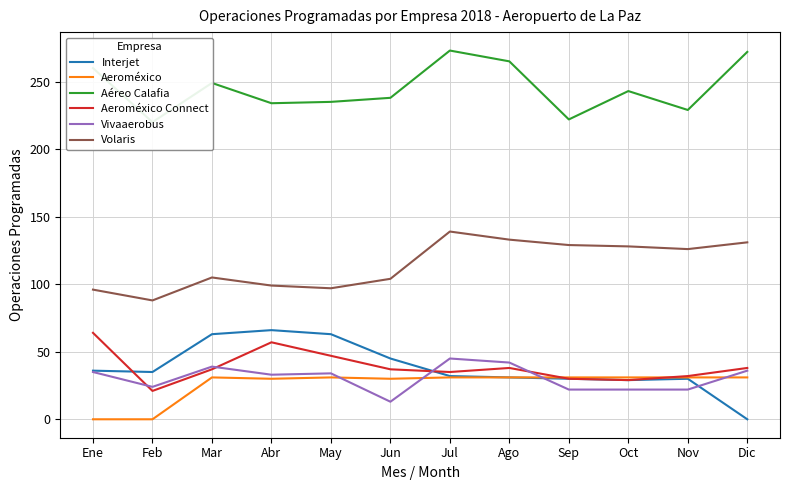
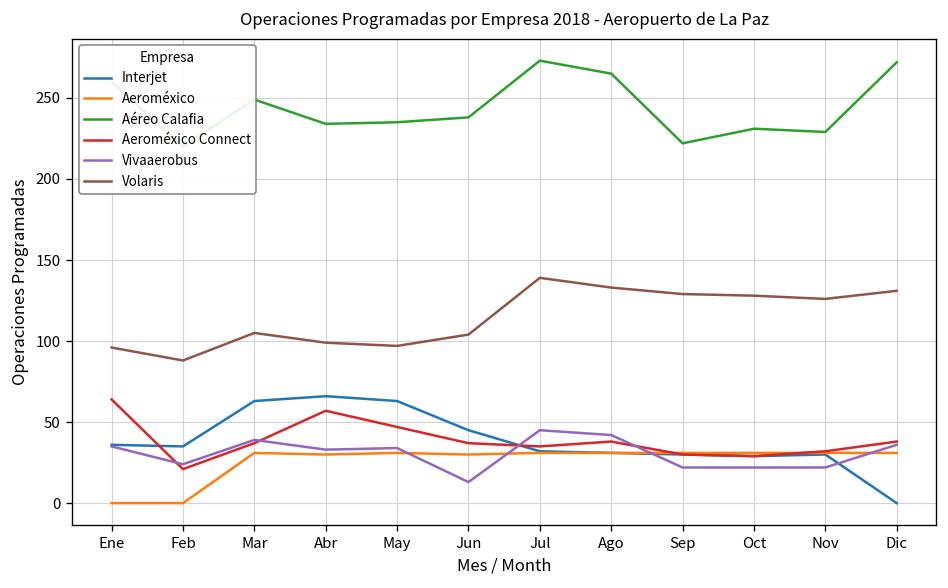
Aéreo Calafia, Oct: 243 -> 231
